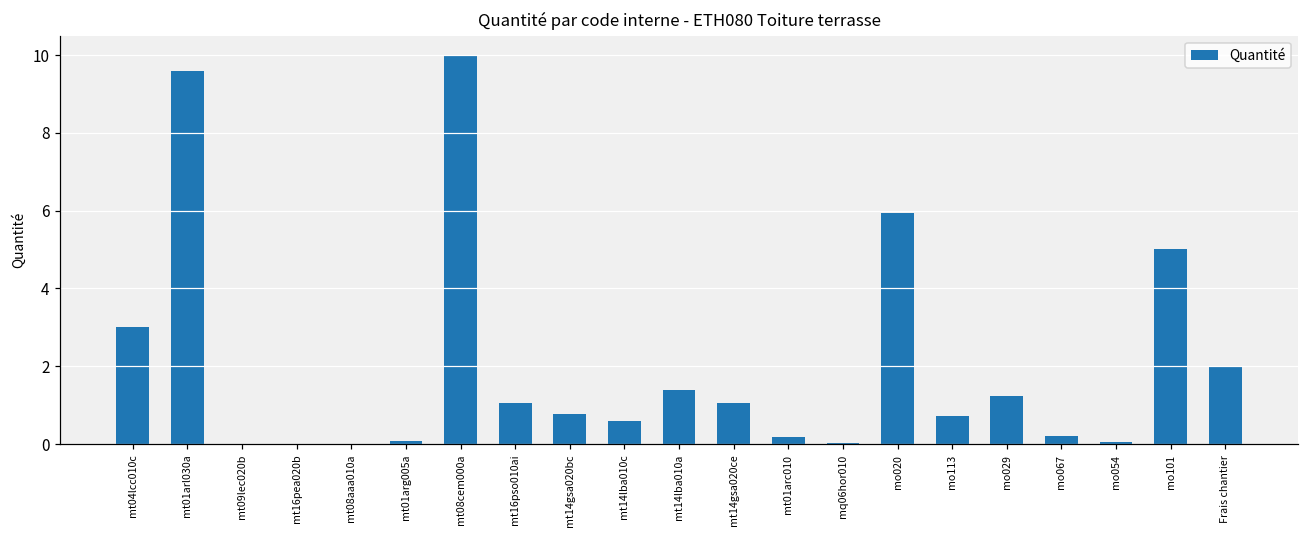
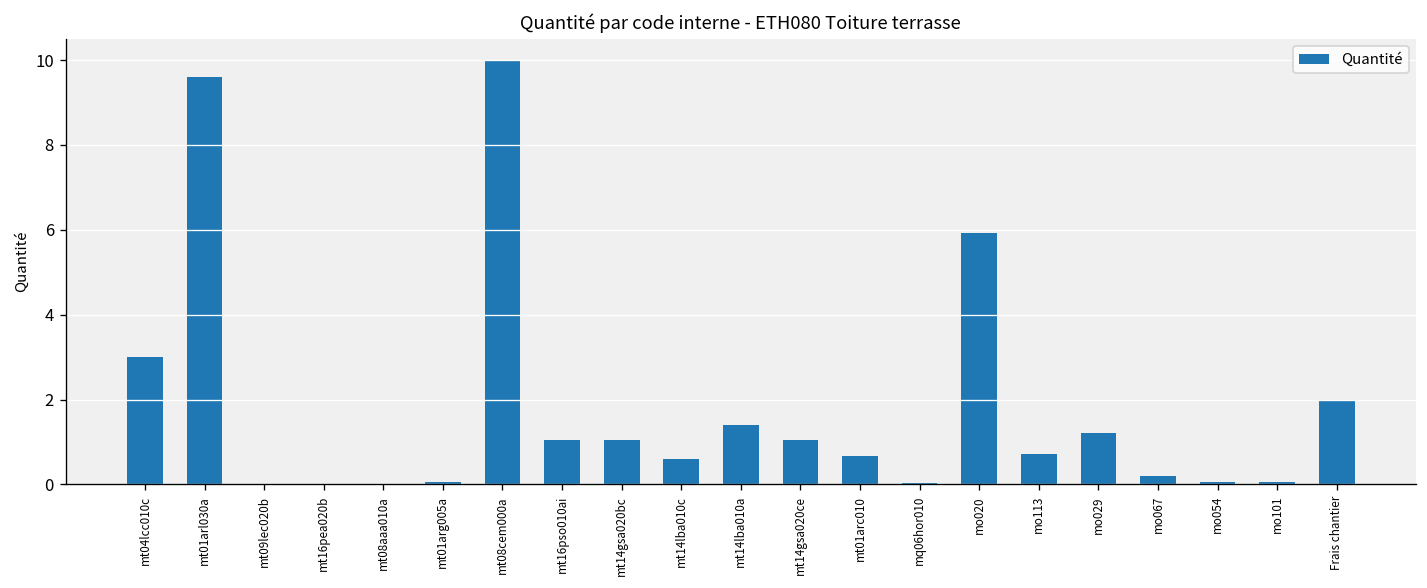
mt14gsa020bc: 0.8 -> 1.1
mt01arc010: 0.2 -> 0.7
mo101: 5.0 -> 0.1
